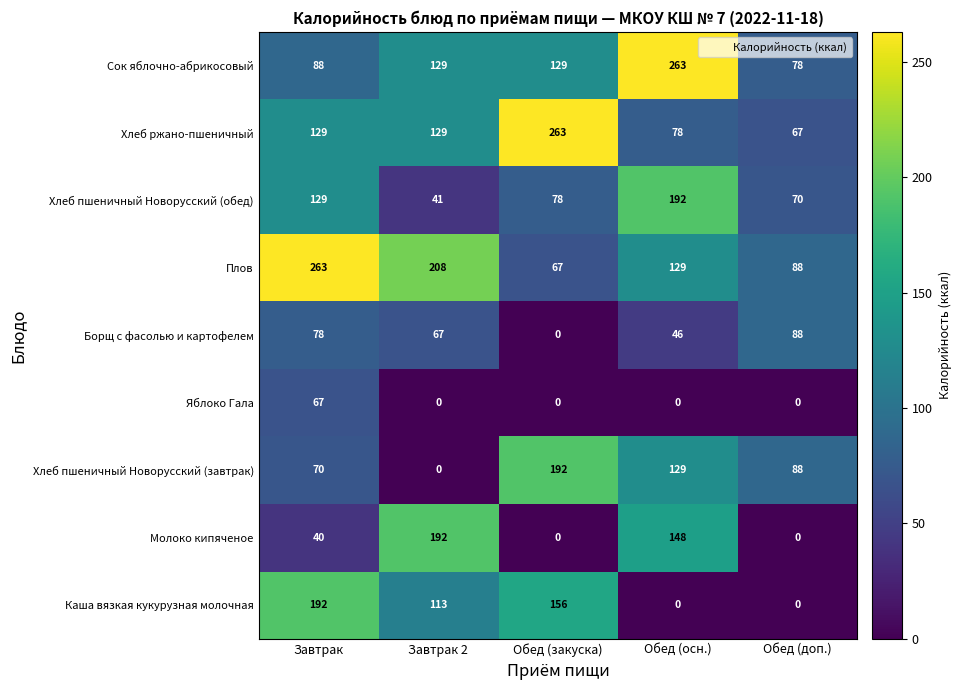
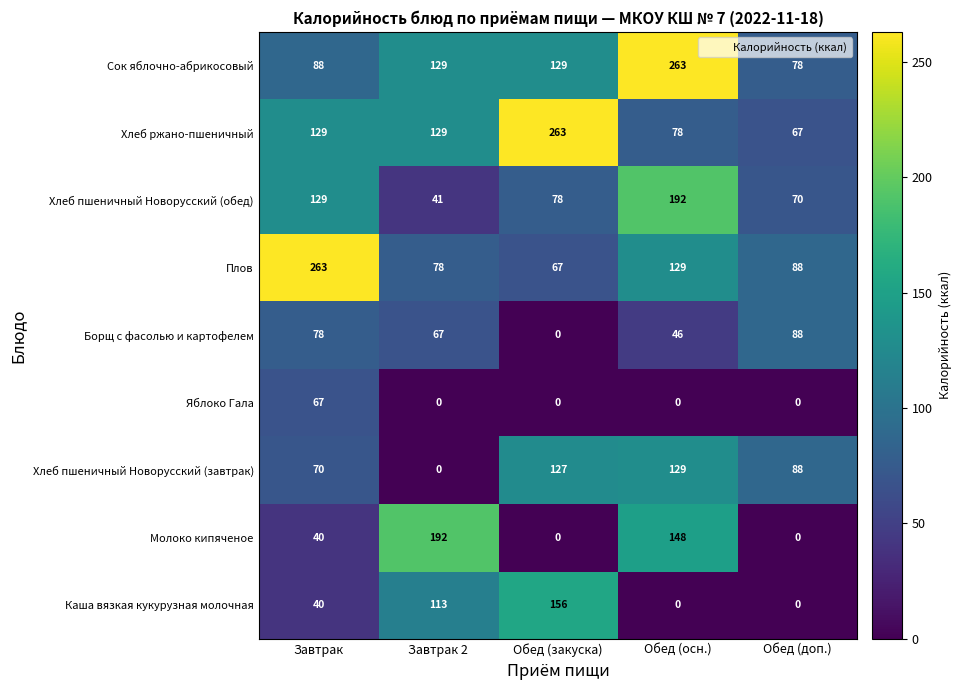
Плов, Завтрак 2: 208 -> 78
Хлеб пшеничный Новорусский (завтрак), Обед (закуска): 192 -> 127
Каша вязкая кукурузная молочная, Завтрак: 192 -> 40
